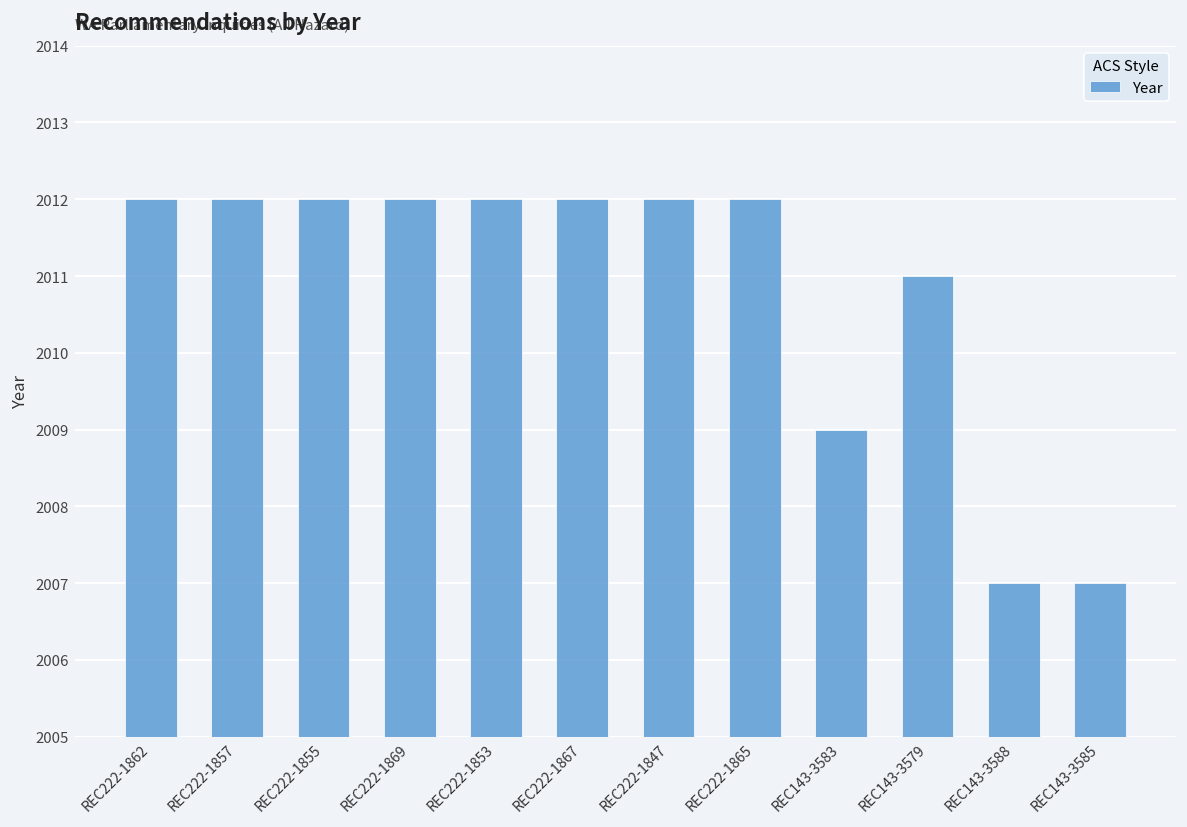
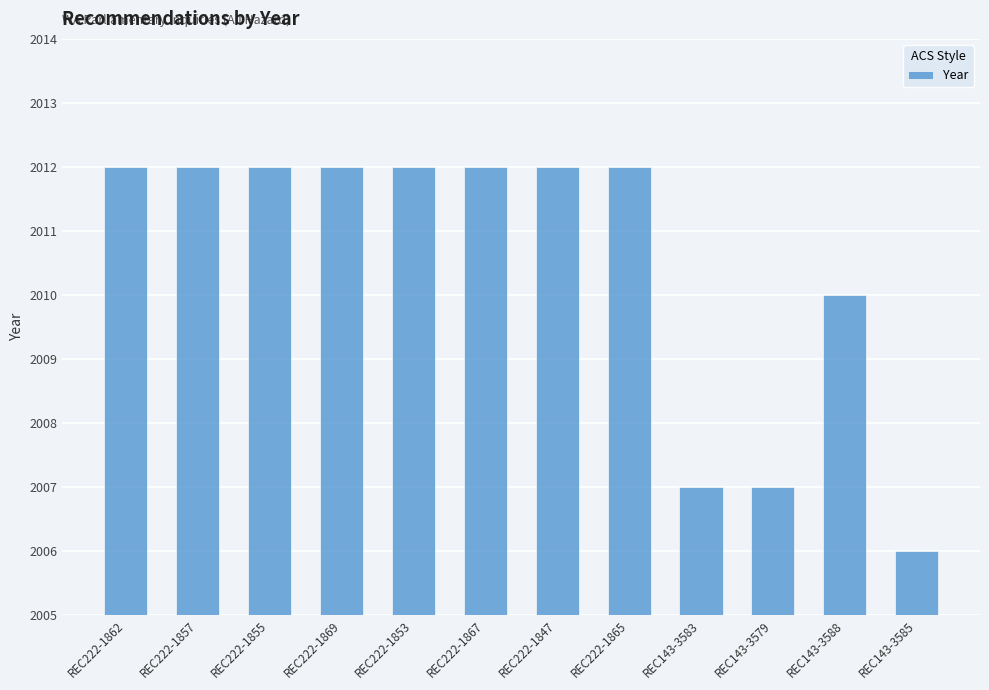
REC143-3583: 2009 -> 2007
REC143-3579: 2011 -> 2007
REC143-3588: 2007 -> 2010
REC143-3585: 2007 -> 2006
